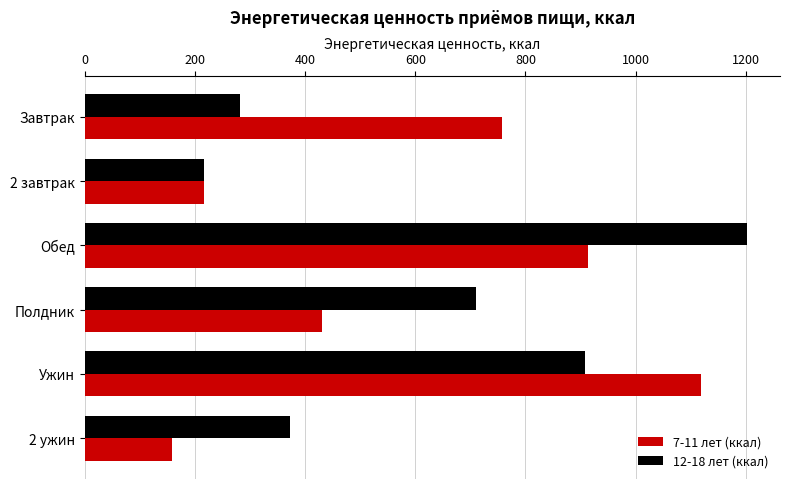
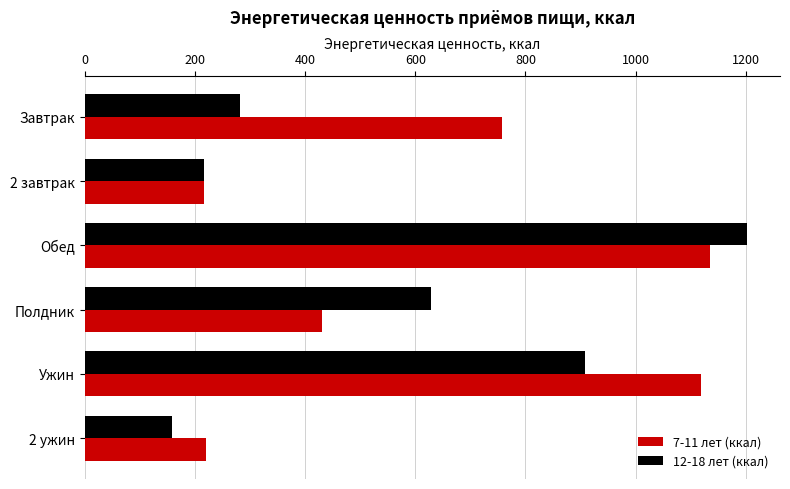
7-11 лет (ккал), Обед: 910 -> 1140
12-18 лет (ккал), Полдник: 710 -> 630
12-18 лет (ккал), 2 ужин: 370 -> 160
7-11 лет (ккал), 2 ужин: 160 -> 220
